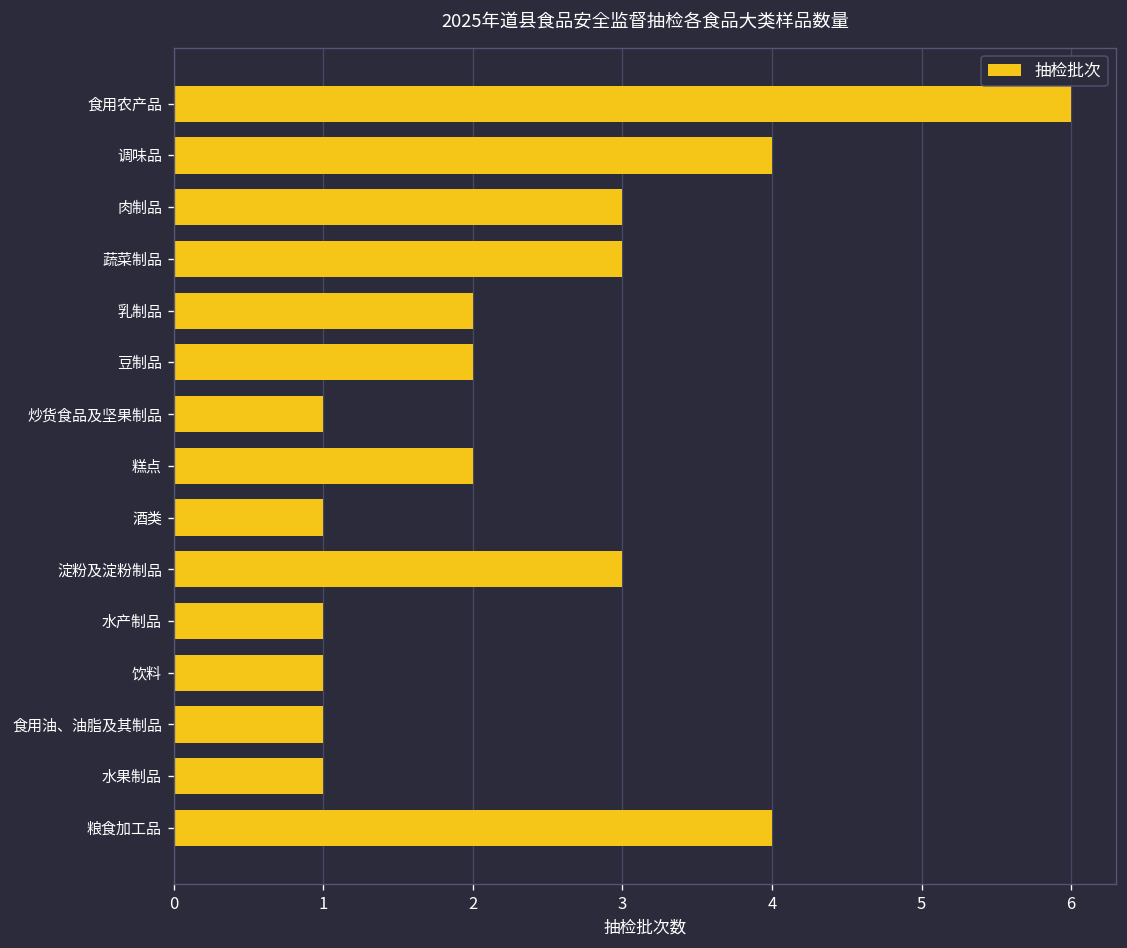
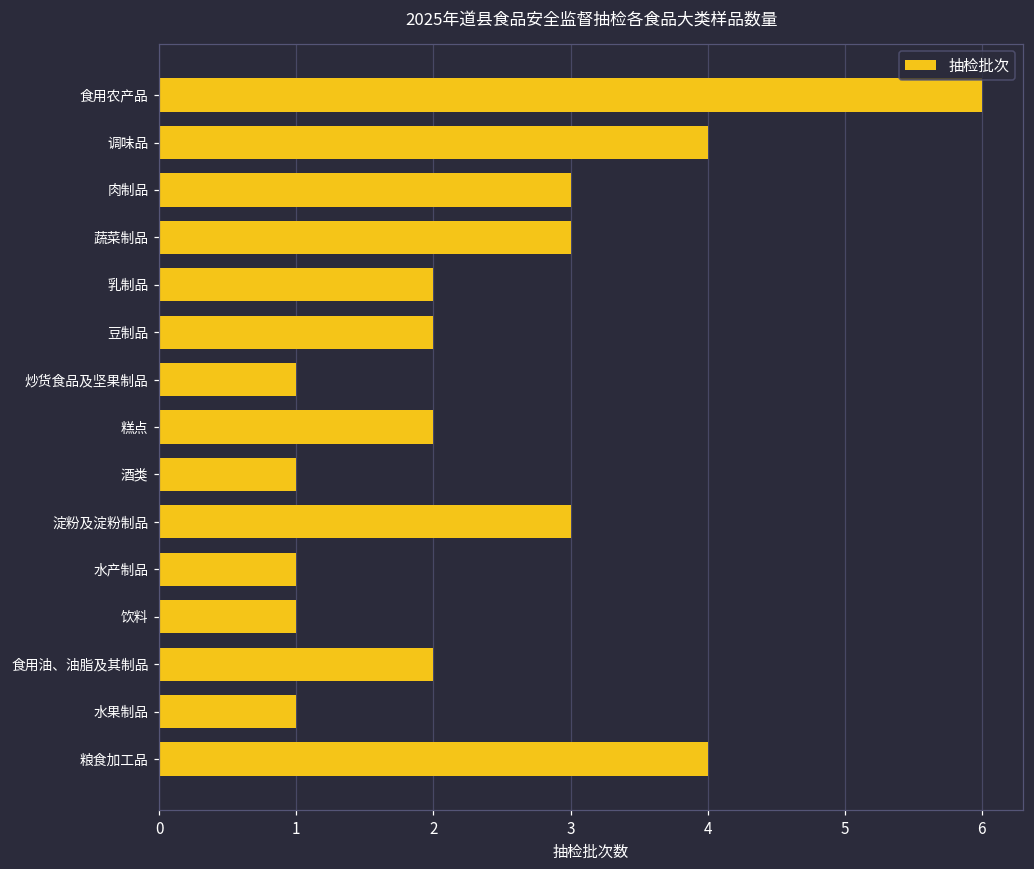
食用油、油脂及其制品: 1 -> 2
